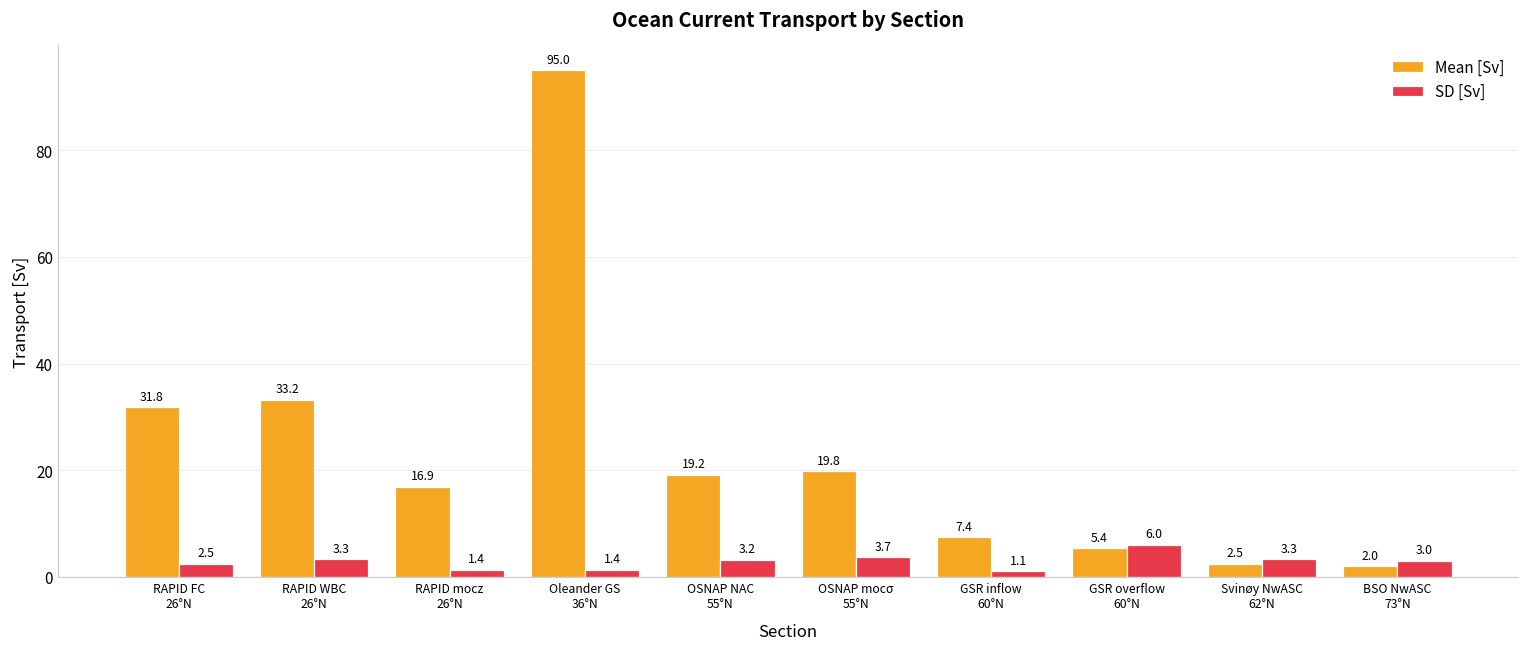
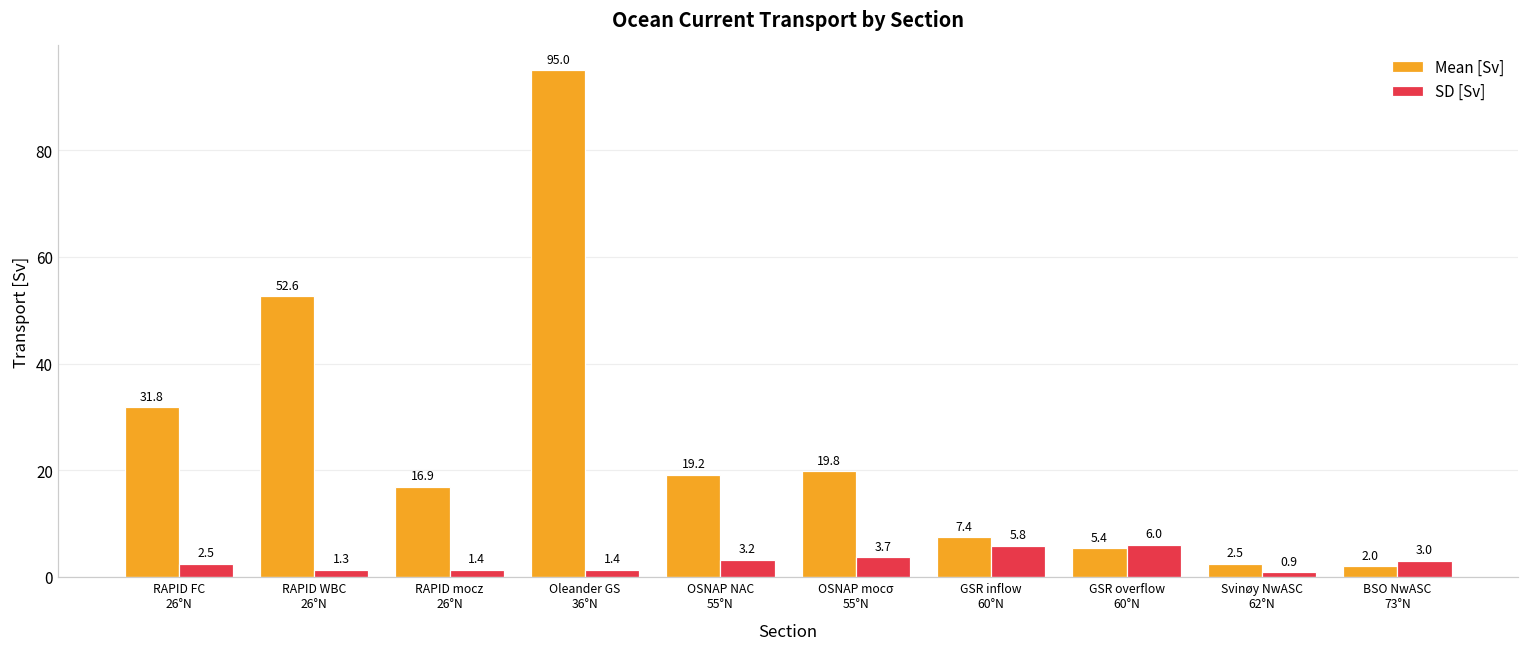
Mean [Sv], RAPID WBC 26°N: 33.2 -> 52.6
SD [Sv], RAPID WBC 26°N: 3.3 -> 1.3
SD [Sv], GSR inflow 60°N: 1.1 -> 5.8
SD [Sv], Svinøy NwASC 62°N: 3.3 -> 0.9
